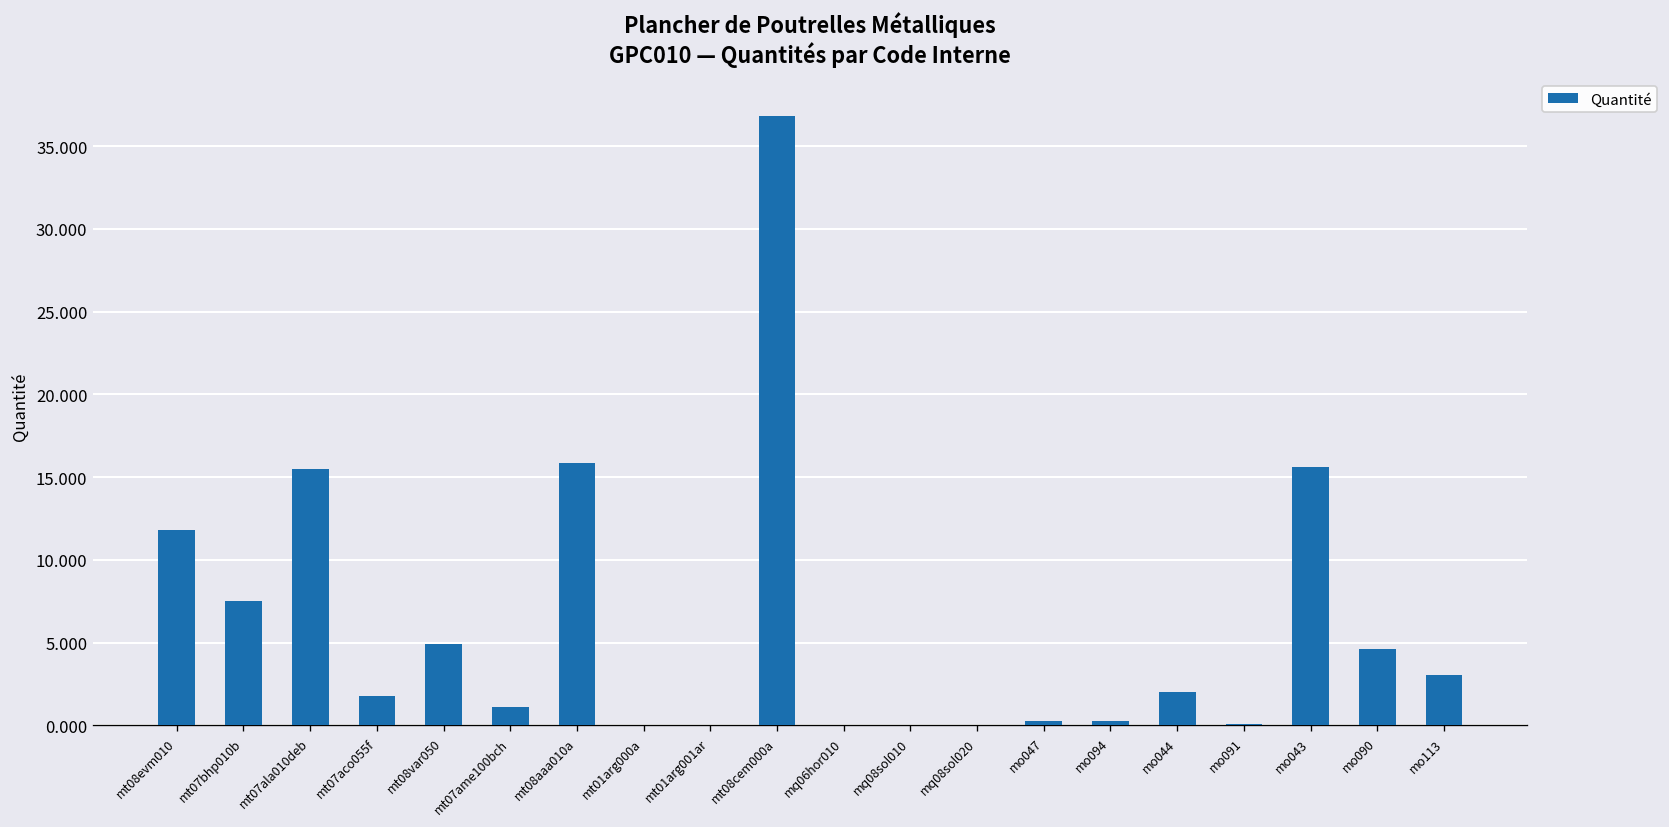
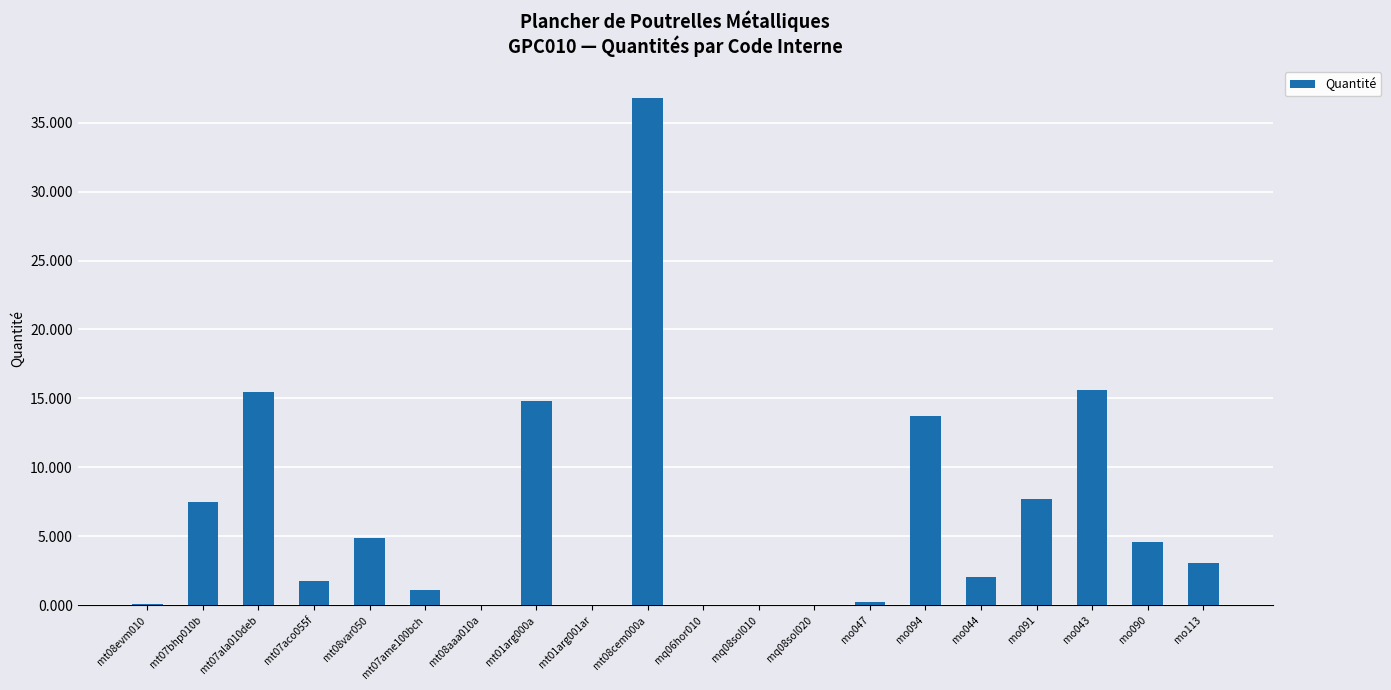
mt08evm010: 11.8 -> 0.1
mt08aaa010a: 15.9 -> 0.0
mt01arg000a: 0.0 -> 14.8
mo094: 0.3 -> 13.7
mo091: 0.1 -> 7.7
